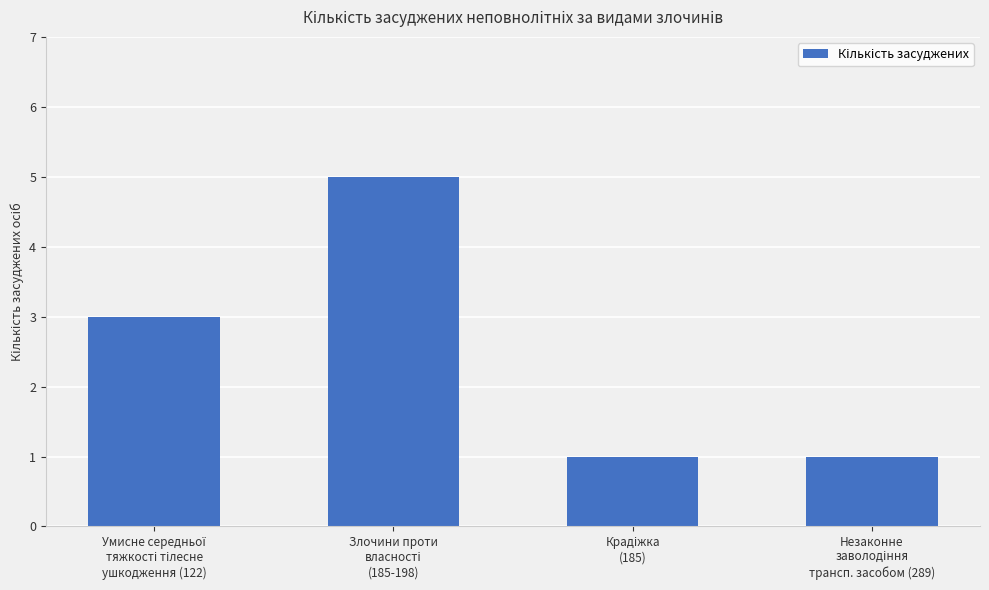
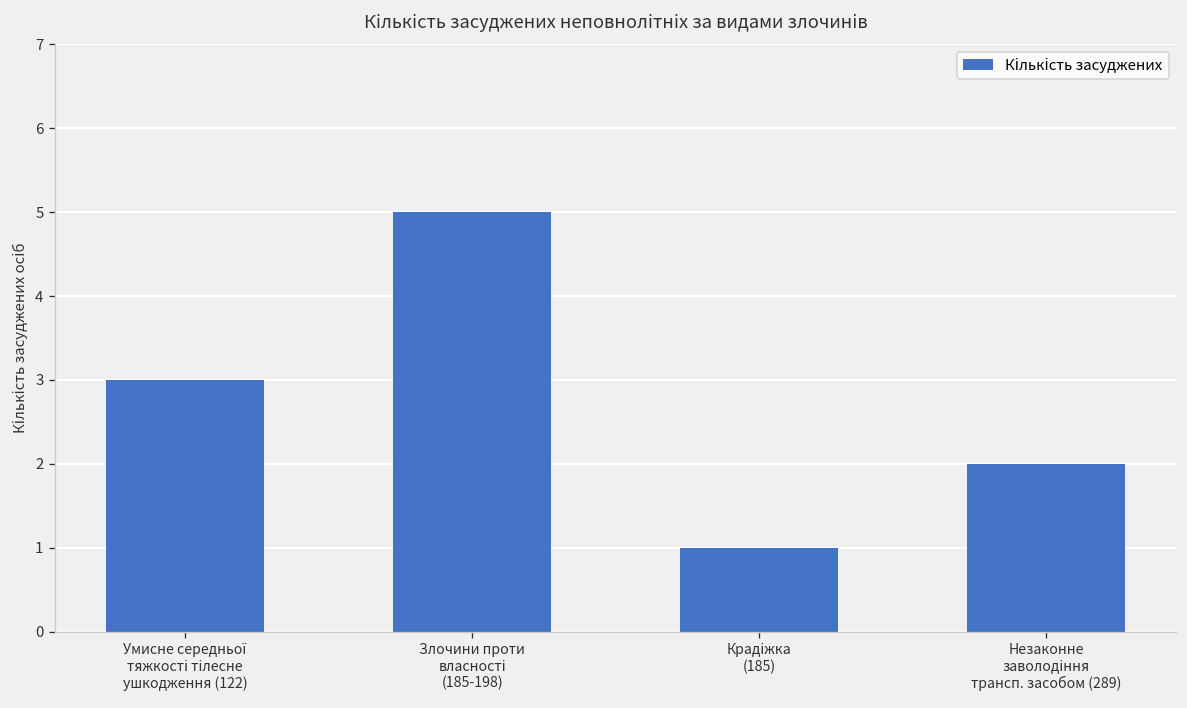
Незаконне заволодіння трансп. засобом (289): 1 -> 2
